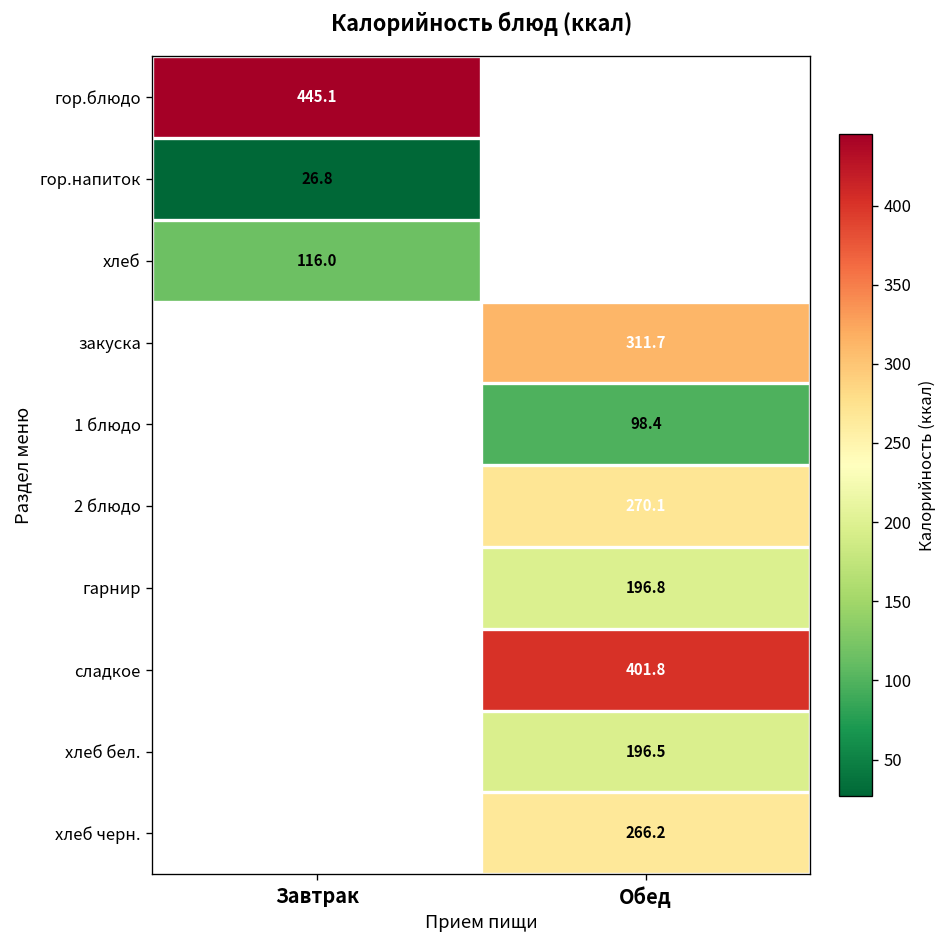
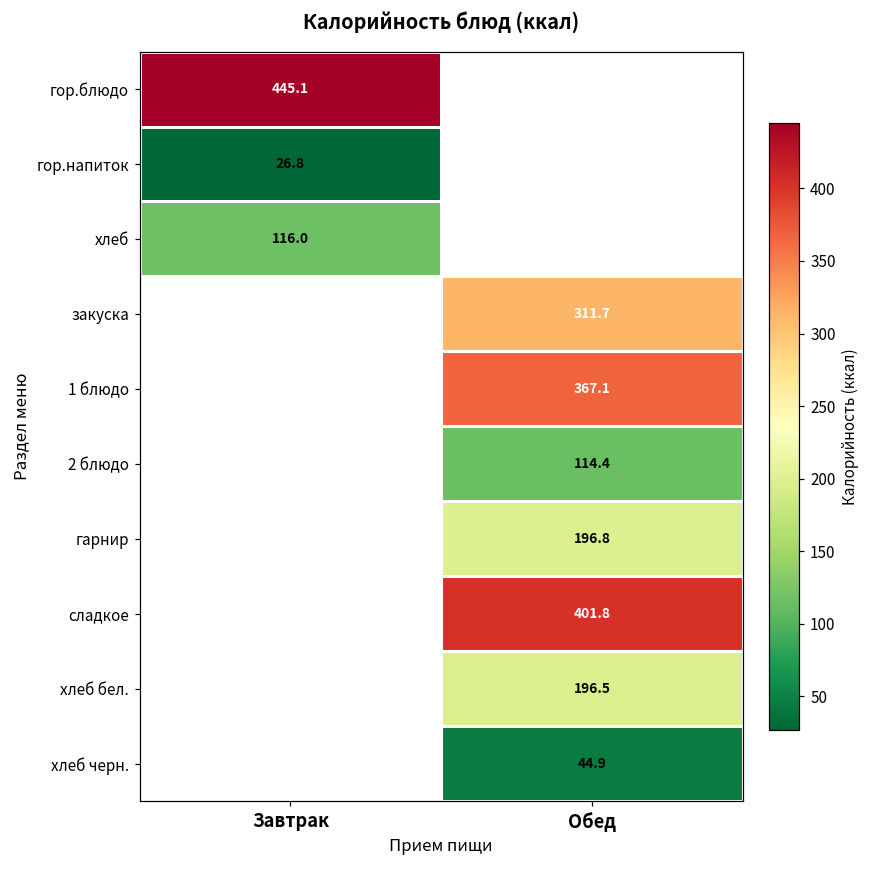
1 блюдо, Обед: 98.4 -> 367.1
2 блюдо, Обед: 270.1 -> 114.4
хлеб черн., Обед: 266.2 -> 44.9
